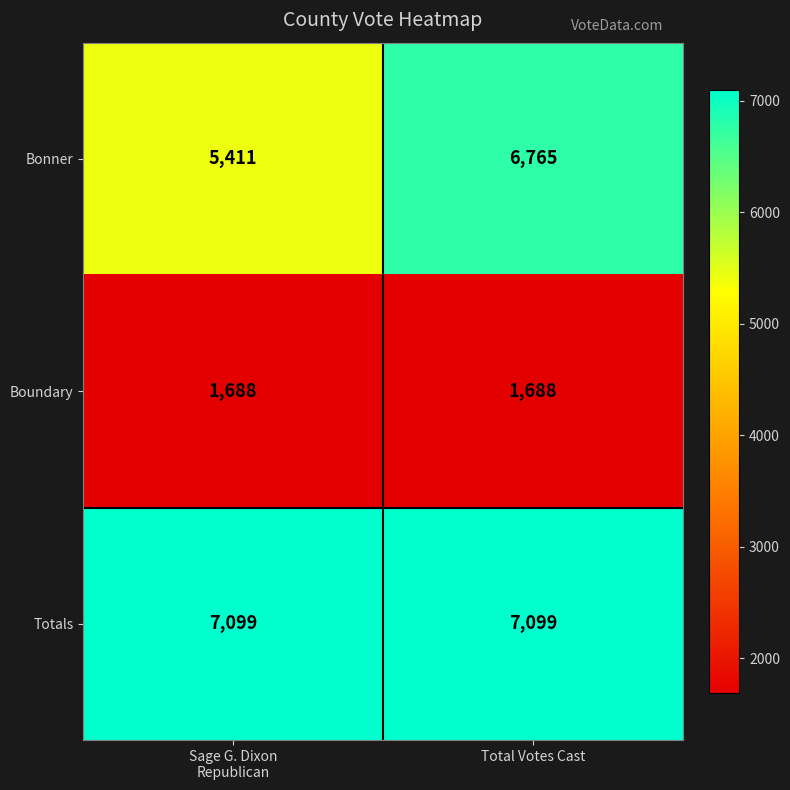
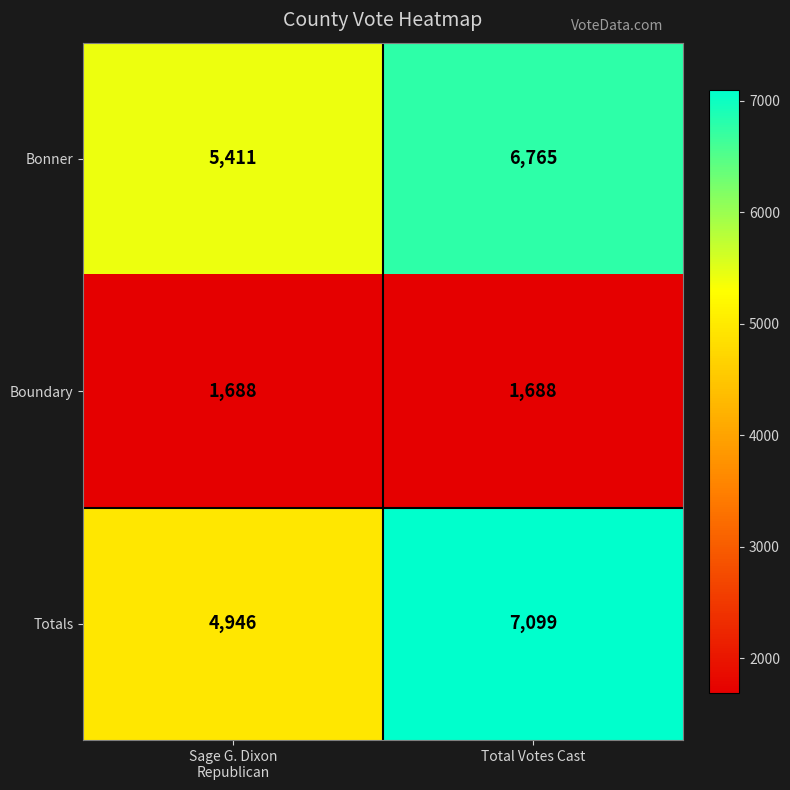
Totals, Sage G. Dixon Republican: 7,099 -> 4,946
